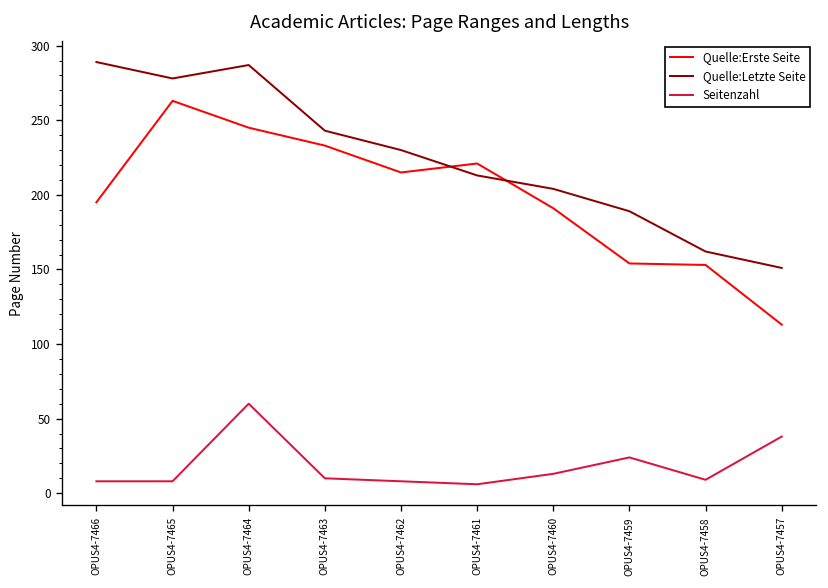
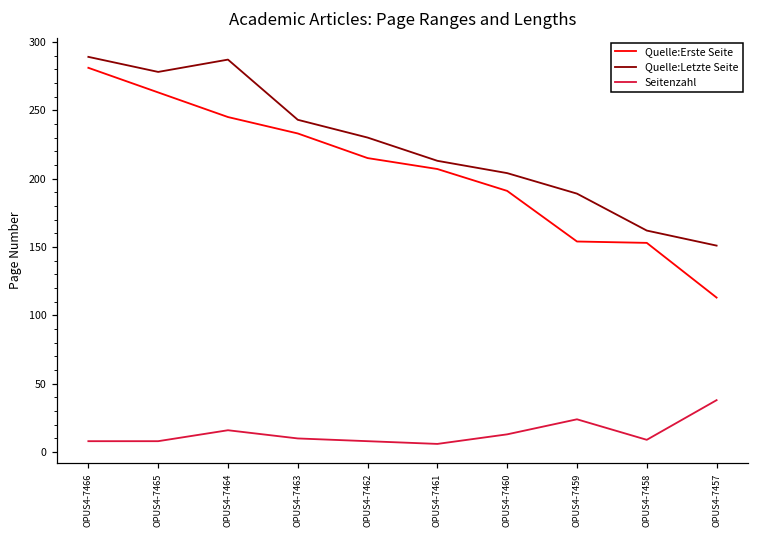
Quelle:Erste Seite, OPUS4-7466: 195 -> 281
Seitenzahl, OPUS4-7464: 60 -> 16
Quelle:Erste Seite, OPUS4-7461: 221 -> 207
